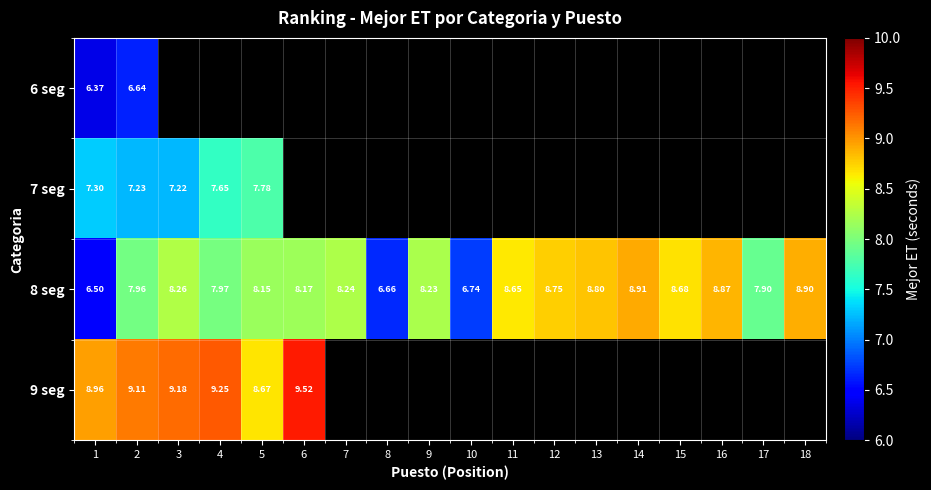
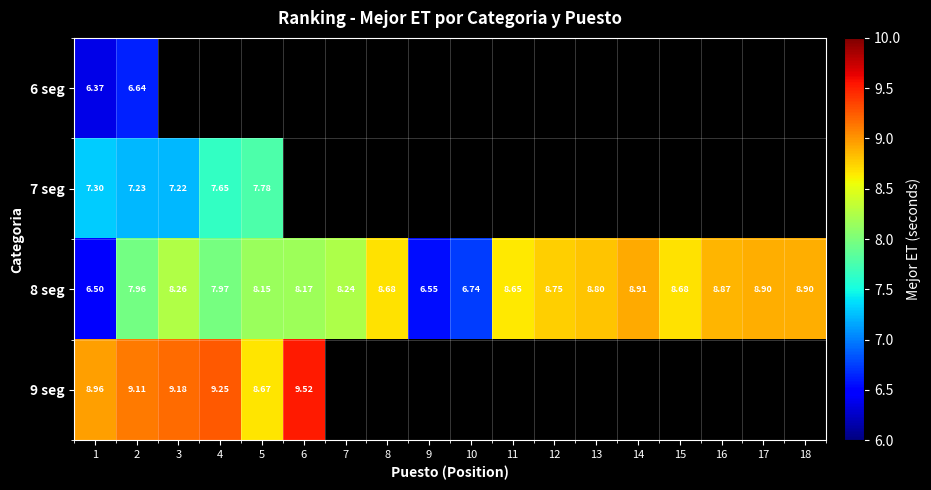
8 seg, 8: 6.66 -> 8.68
8 seg, 9: 8.23 -> 6.55
8 seg, 17: 7.90 -> 8.90
